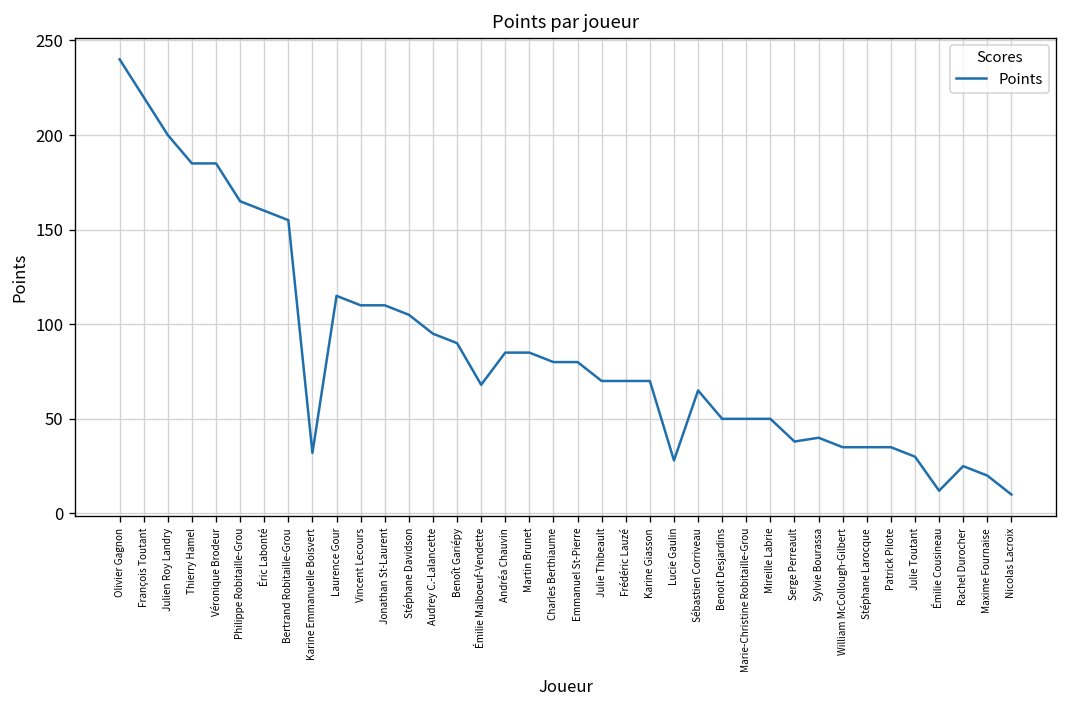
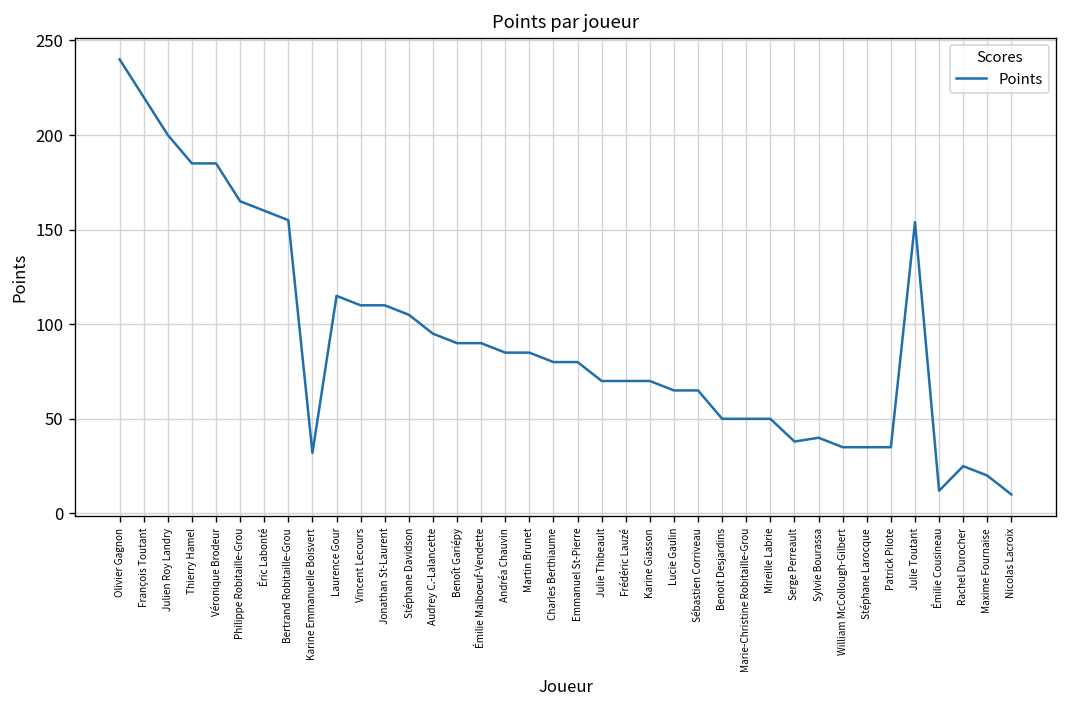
Émilie Malboeuf-Vendette: 68 -> 90
Lucie Gaulin: 28 -> 65
Julie Toutant: 30 -> 154
